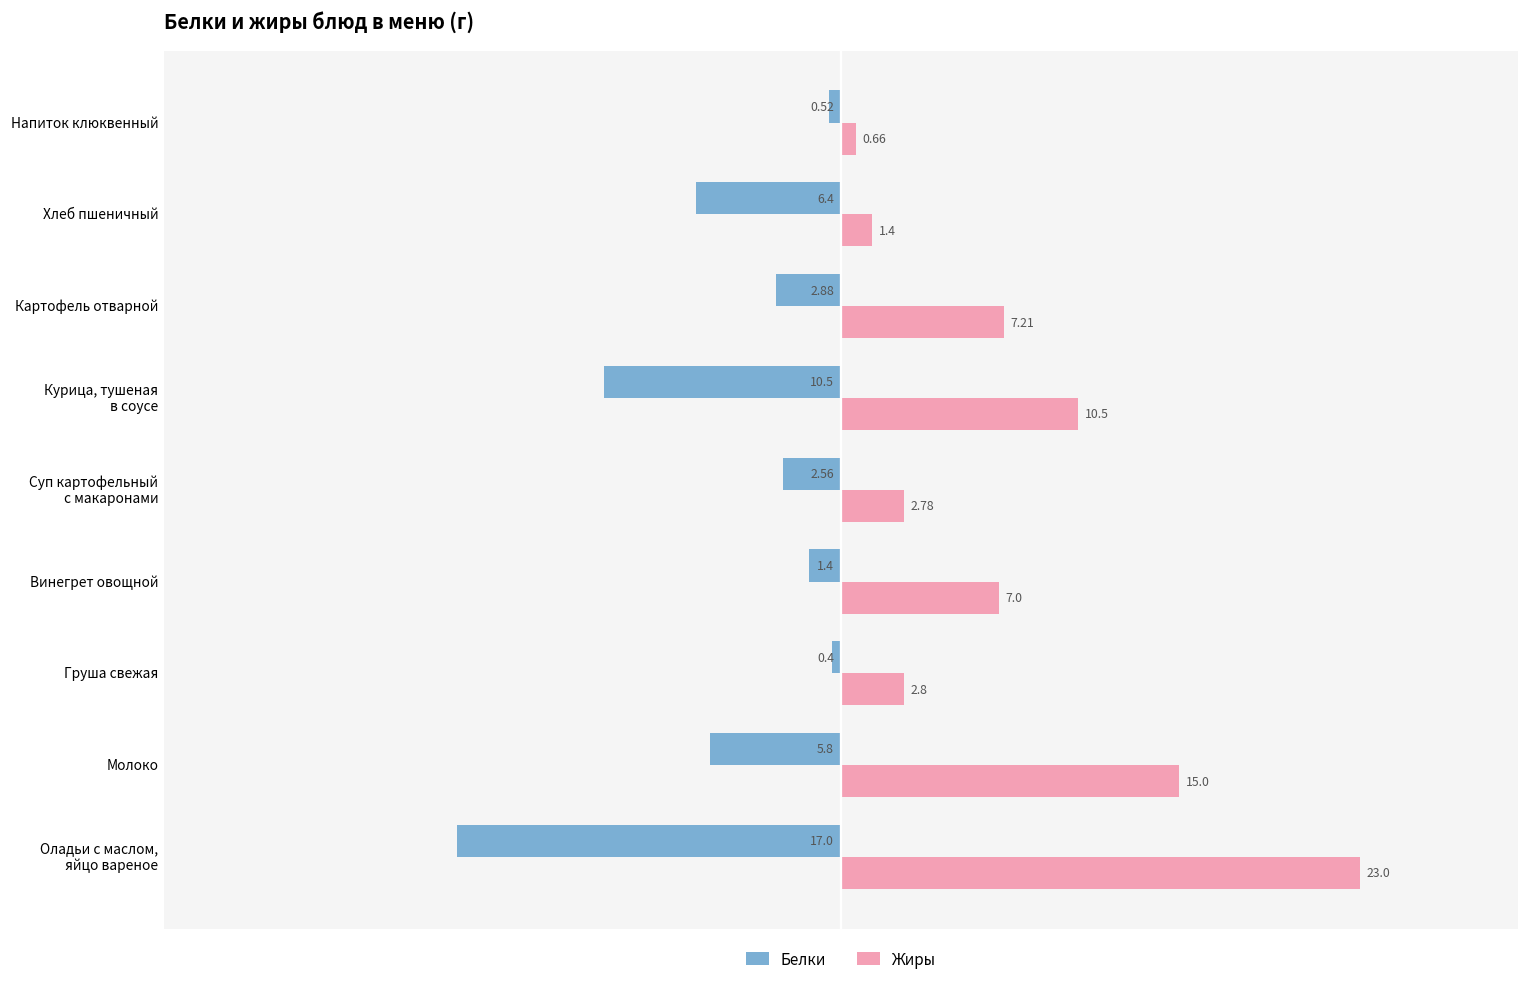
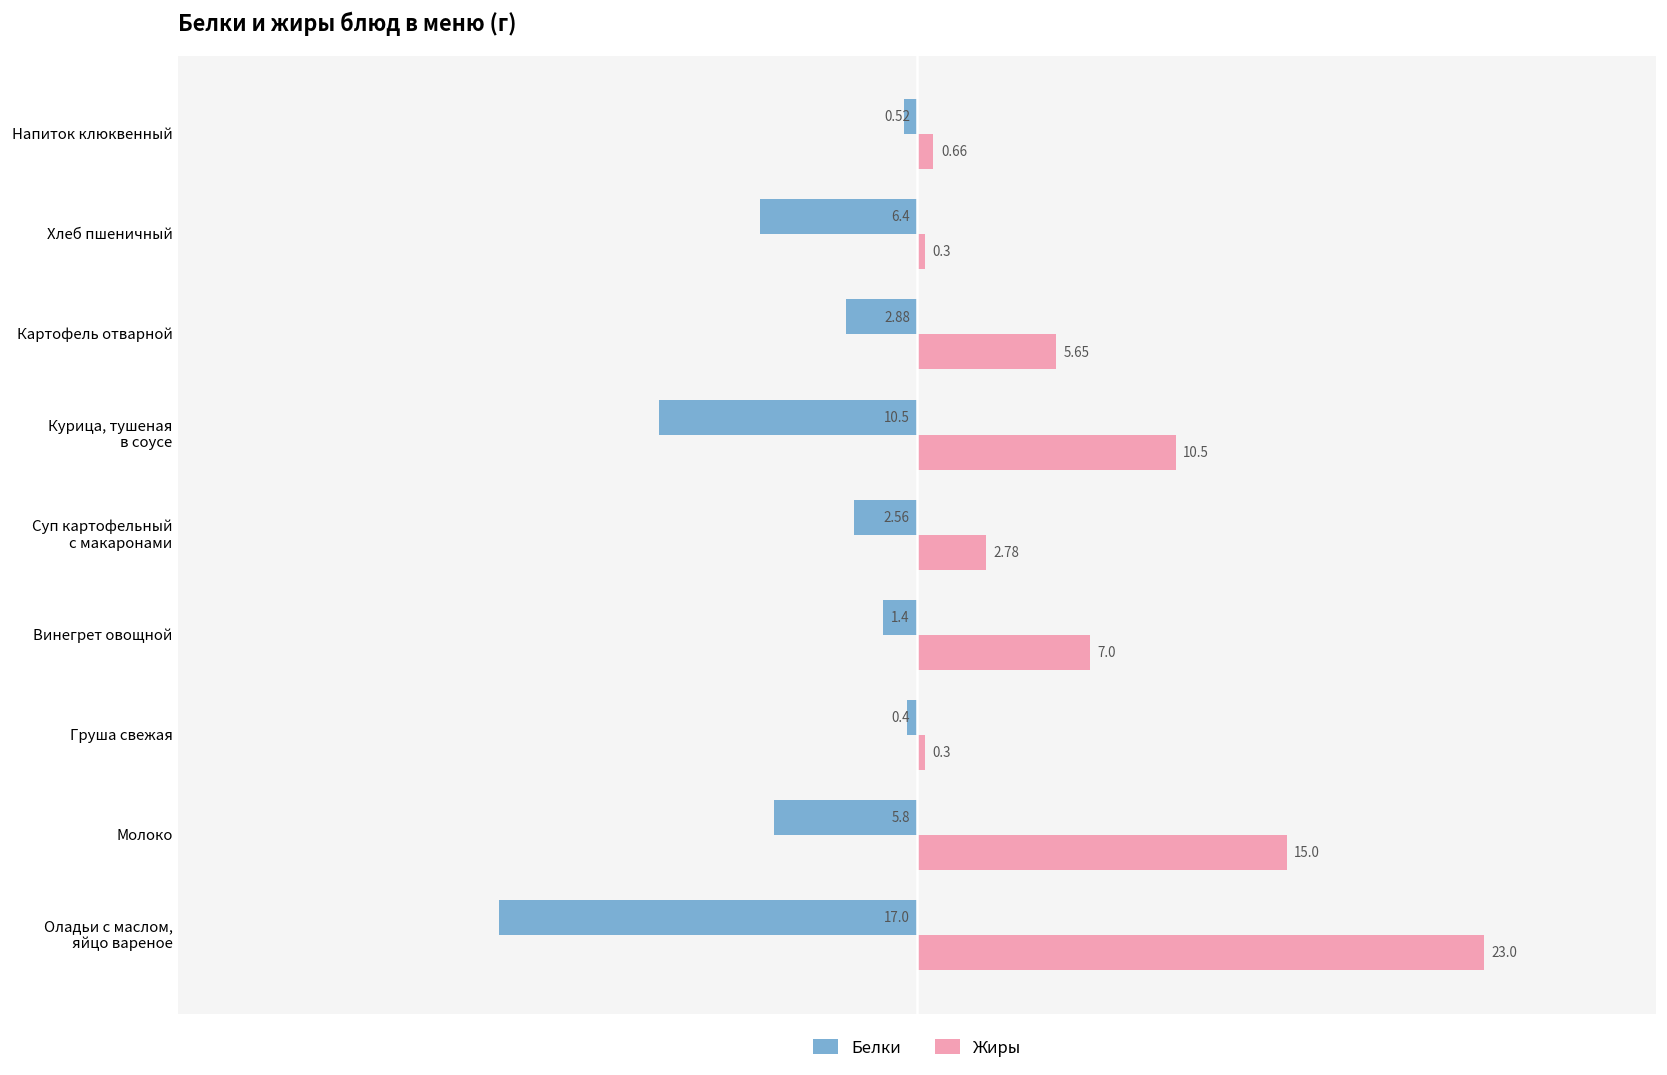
Жиры, Хлеб пшеничный: 1.4 -> 0.3
Жиры, Картофель отварной: 7.21 -> 5.65
Жиры, Груша свежая: 2.8 -> 0.3
